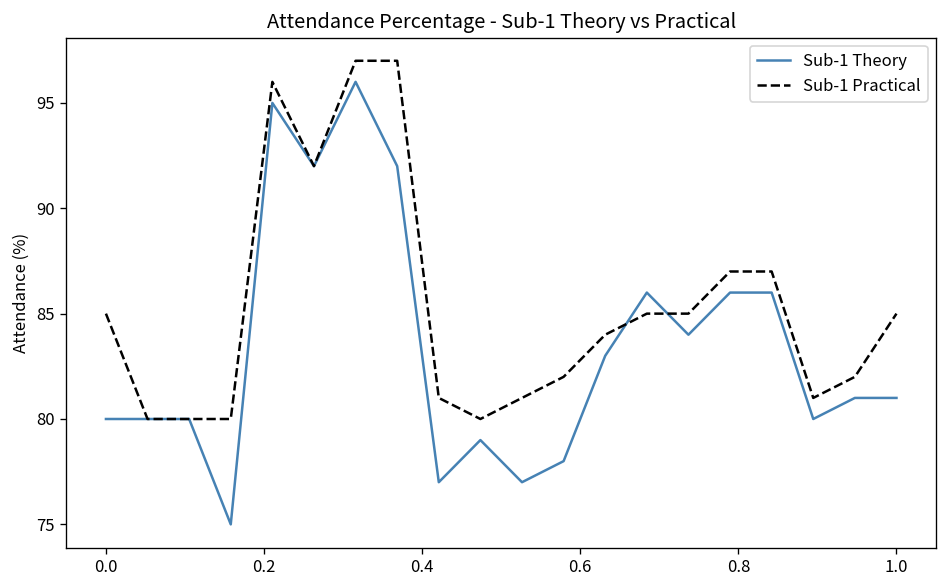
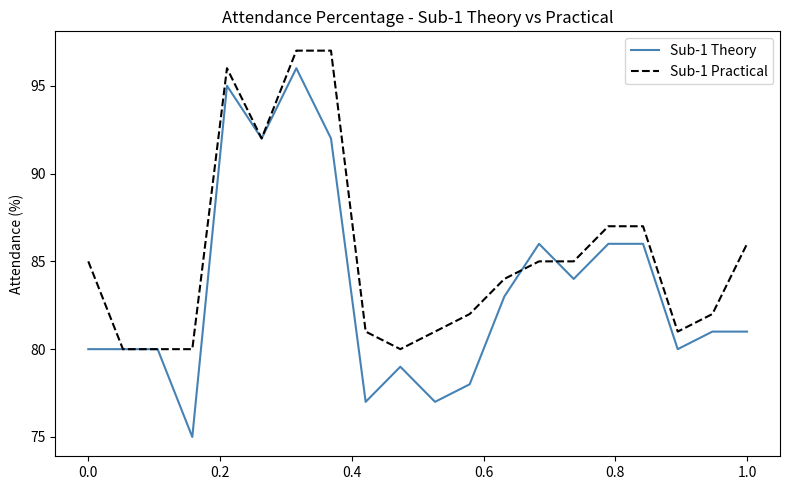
Sub-1 Practical, 1.0: 85 -> 86
